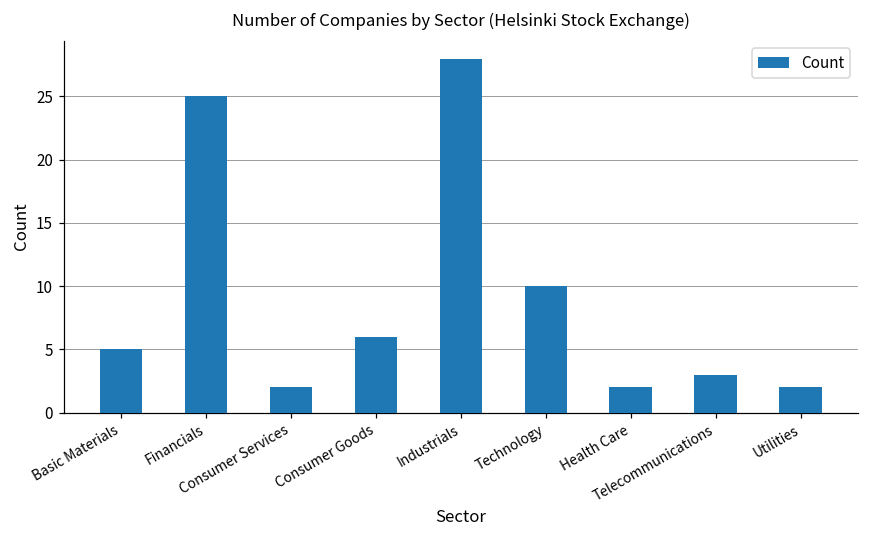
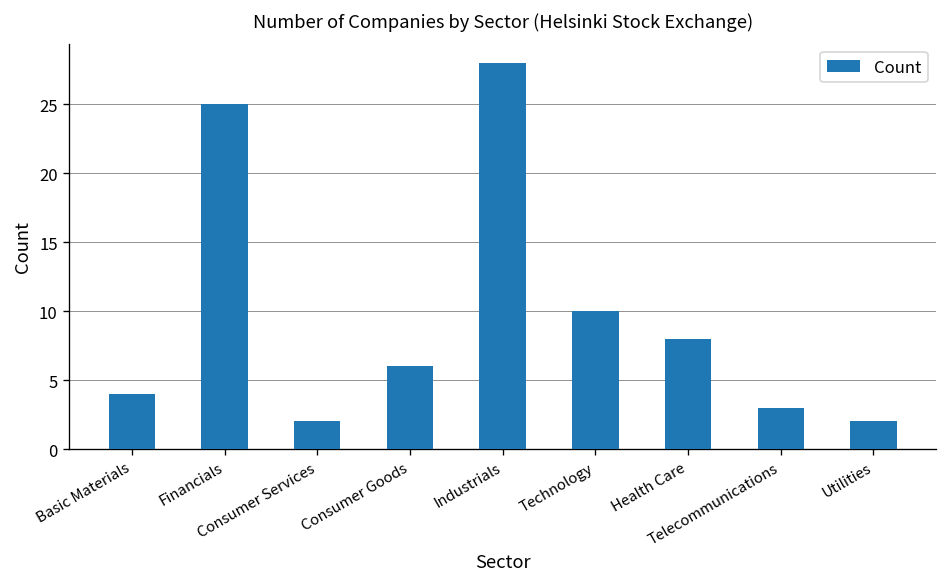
Basic Materials: 5 -> 4
Health Care: 2 -> 8
